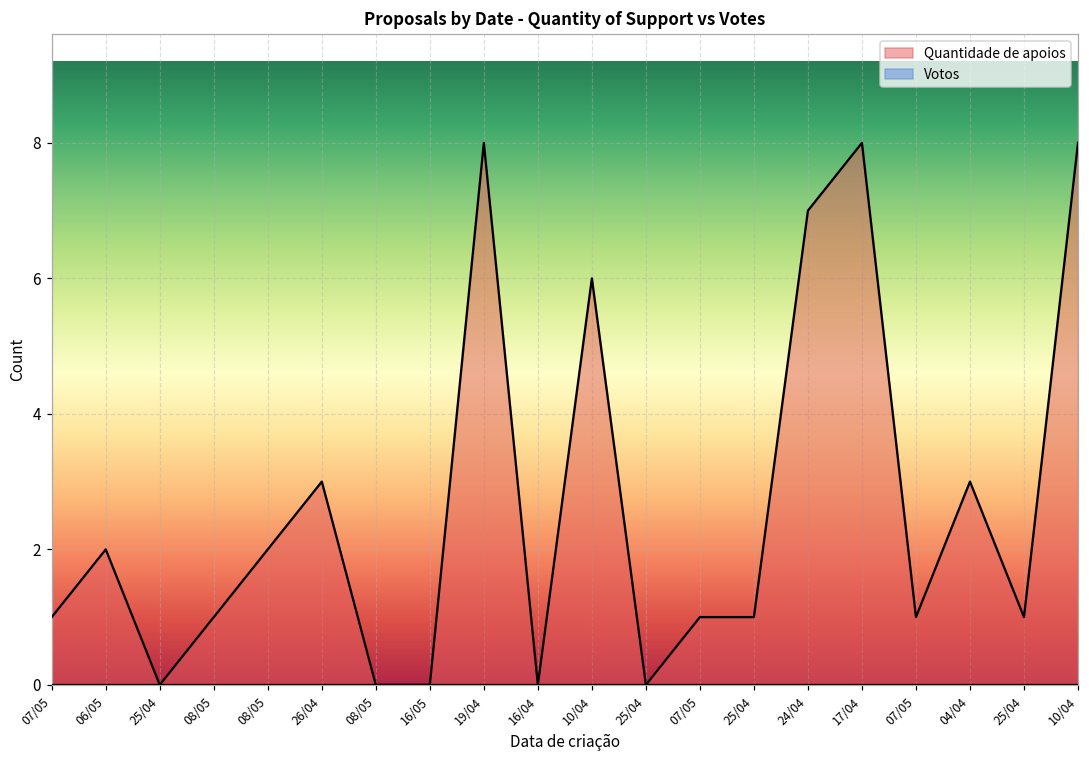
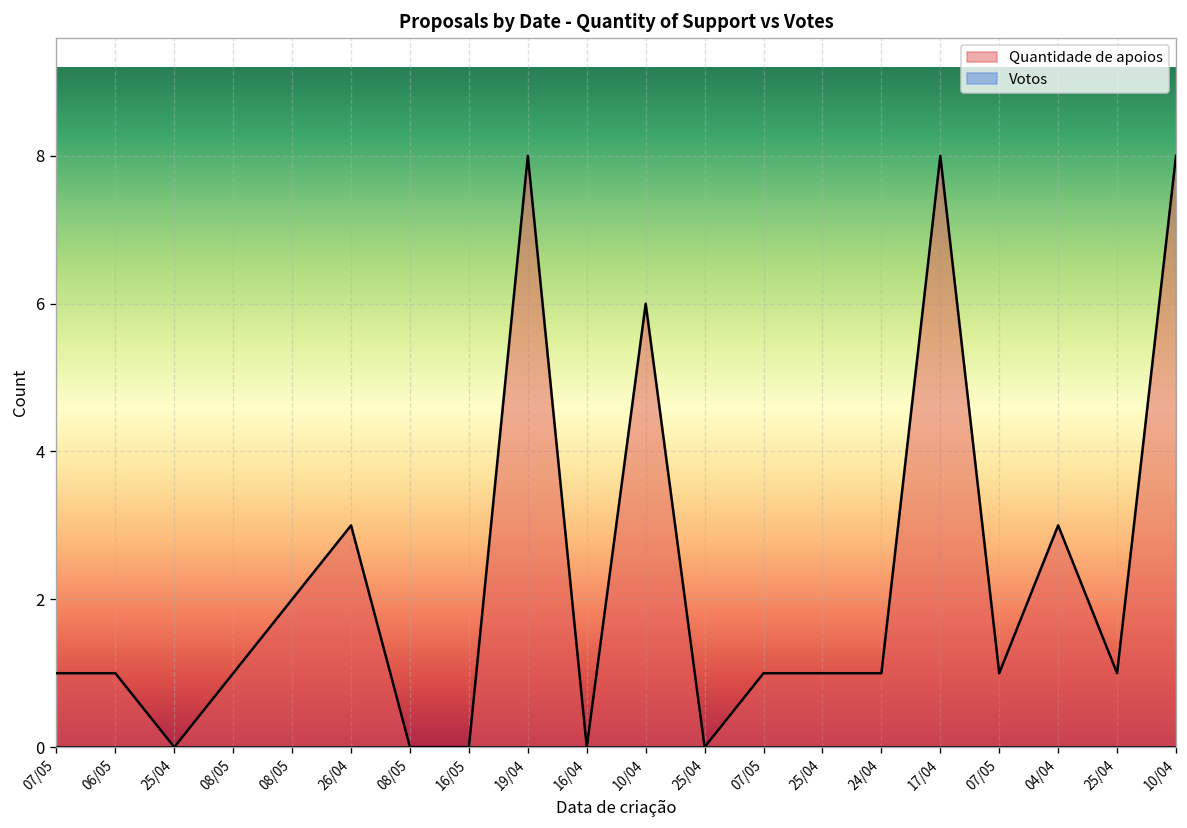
Quantidade de apoios, 06/05: 2 -> 1
Quantidade de apoios, 24/04: 7 -> 1
